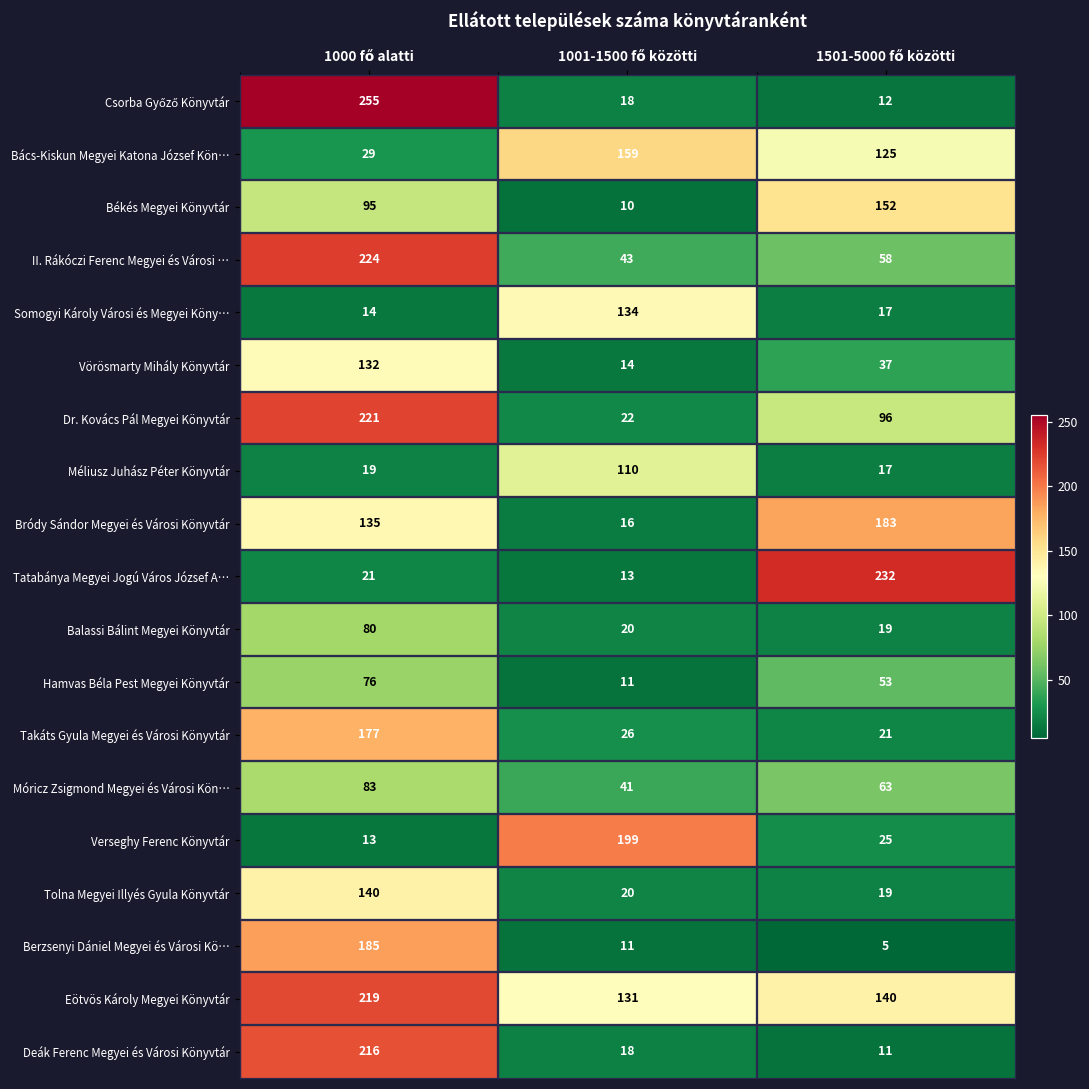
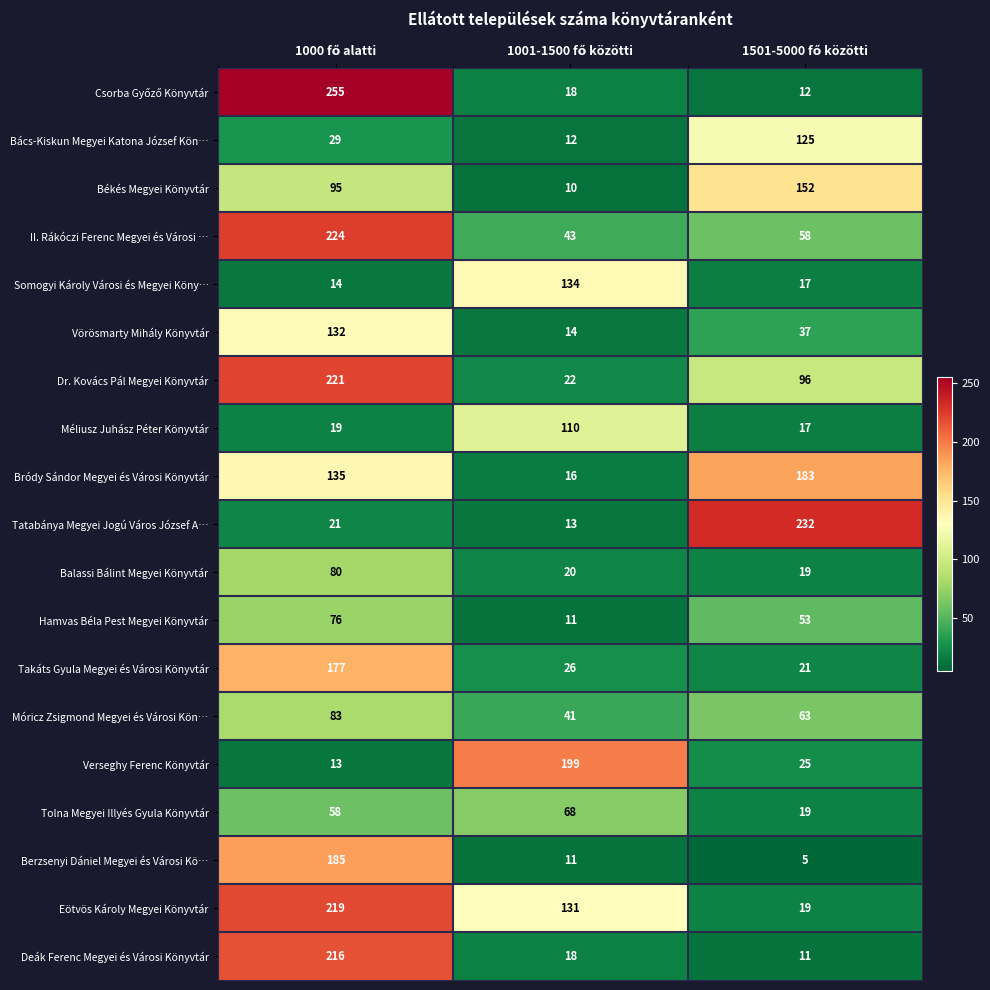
Bács-Kiskun Megyei Katona József Kön…, 1001-1500 fő közötti: 159 -> 12
Tolna Megyei Illyés Gyula Könyvtár, 1000 fő alatti: 140 -> 58
Tolna Megyei Illyés Gyula Könyvtár, 1001-1500 fő közötti: 20 -> 68
Eötvös Károly Megyei Könyvtár, 1501-5000 fő közötti: 140 -> 19
